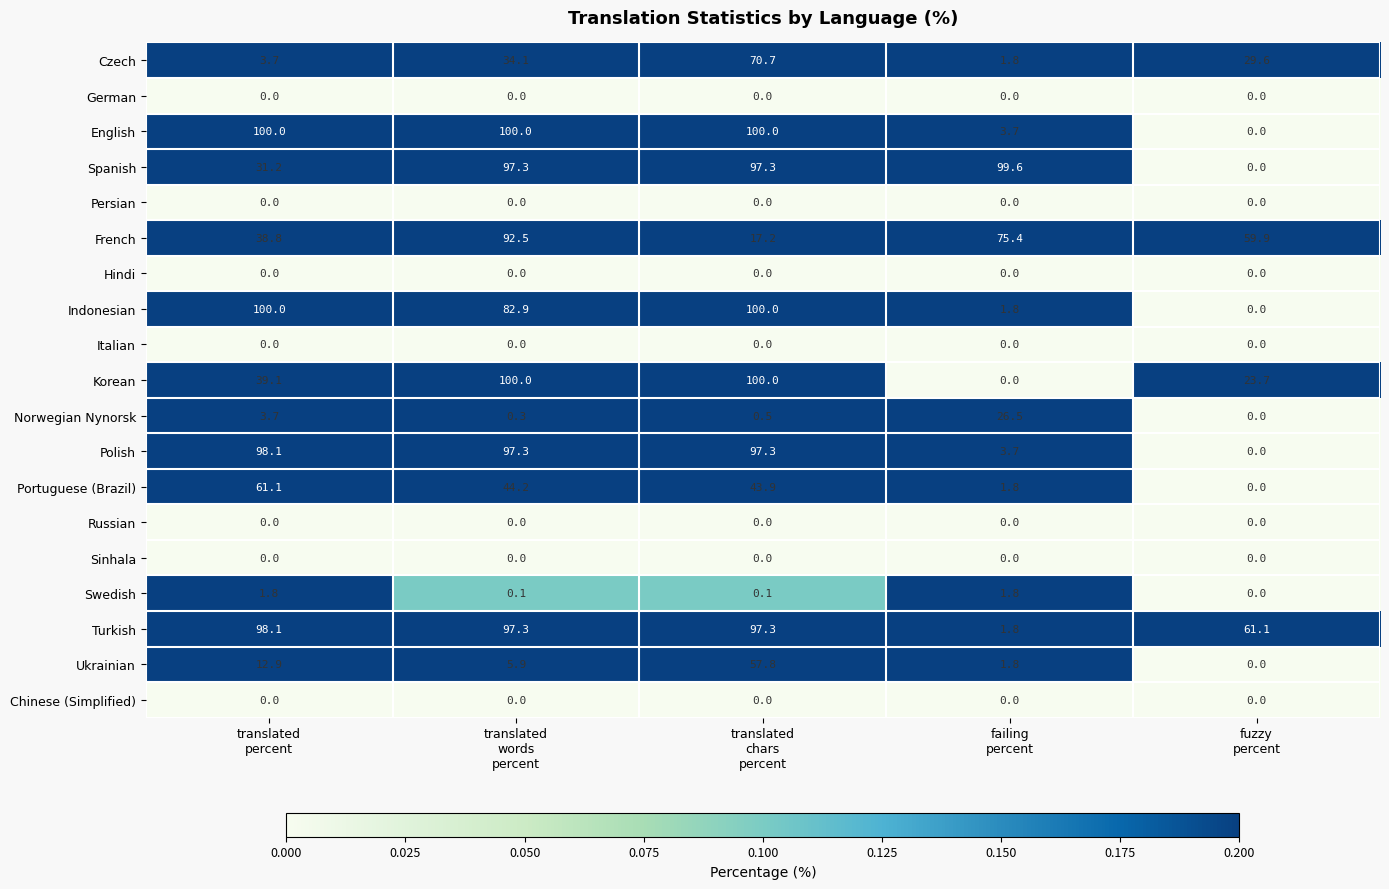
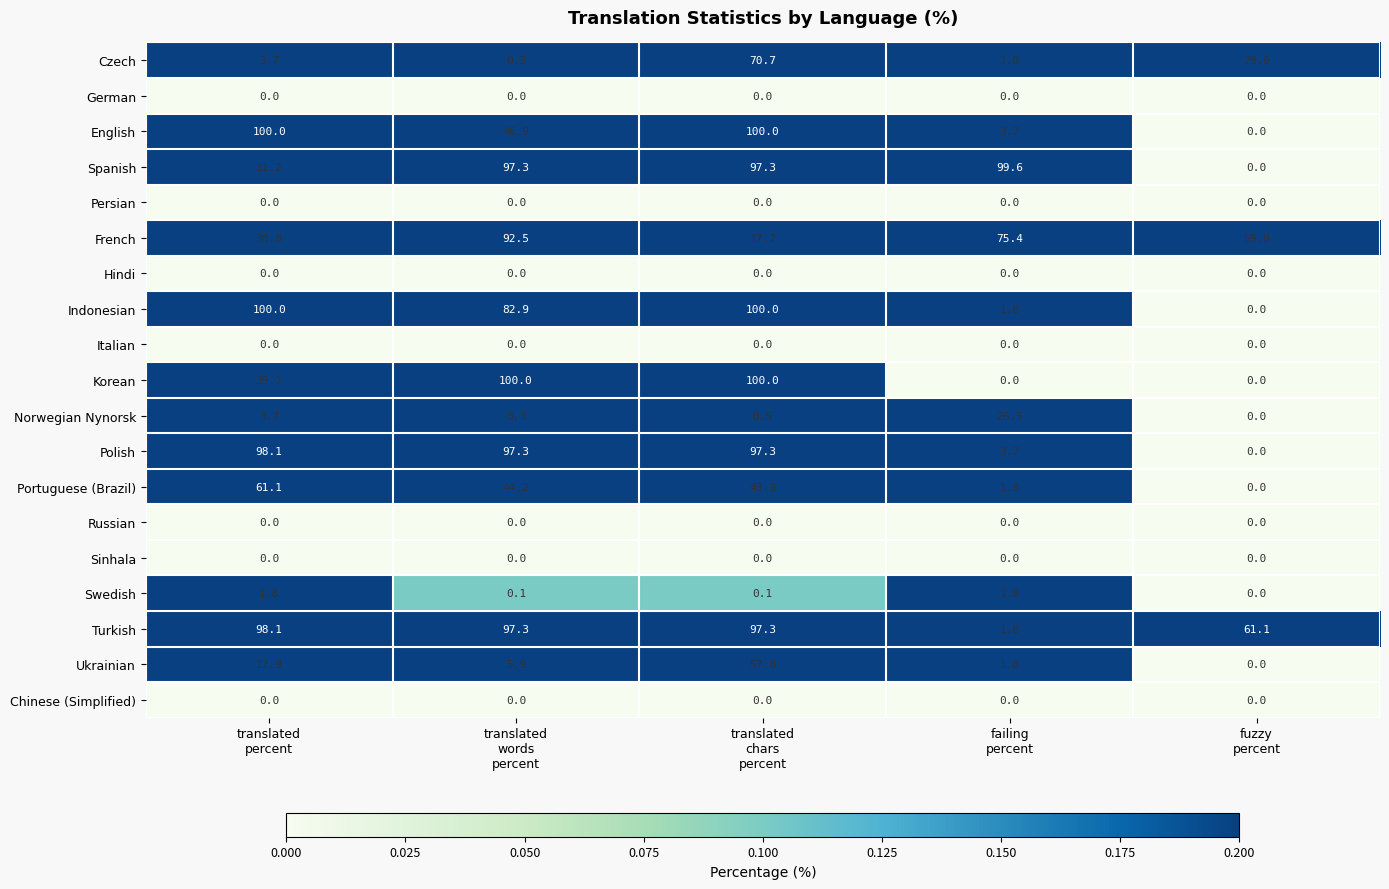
Czech, translated words percent: 34.1 -> 0.3
English, translated words percent: 100.0 -> 46.9
Korean, fuzzy percent: 23.7 -> 0.0
